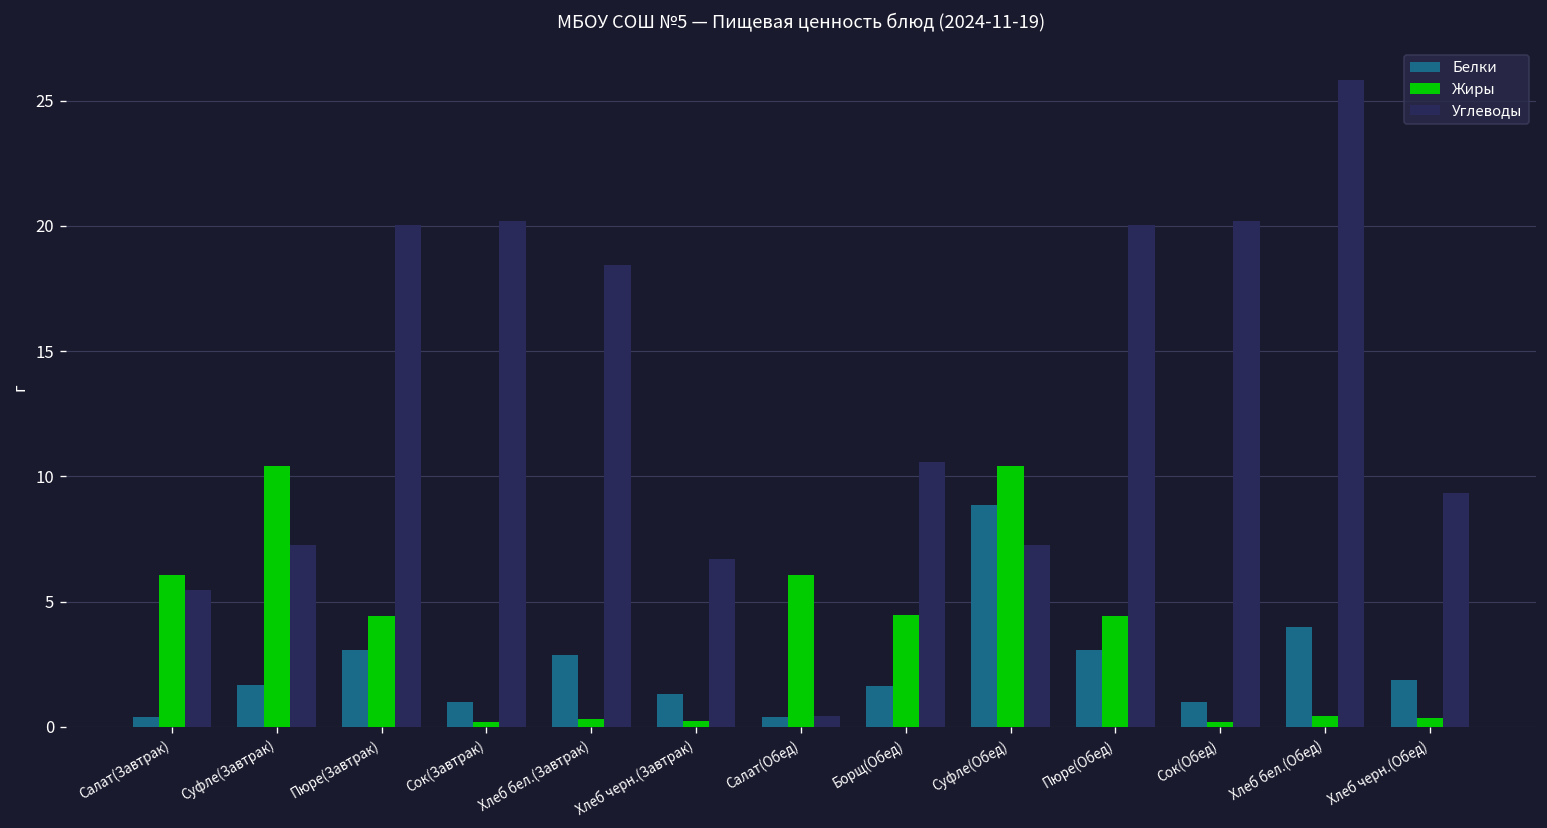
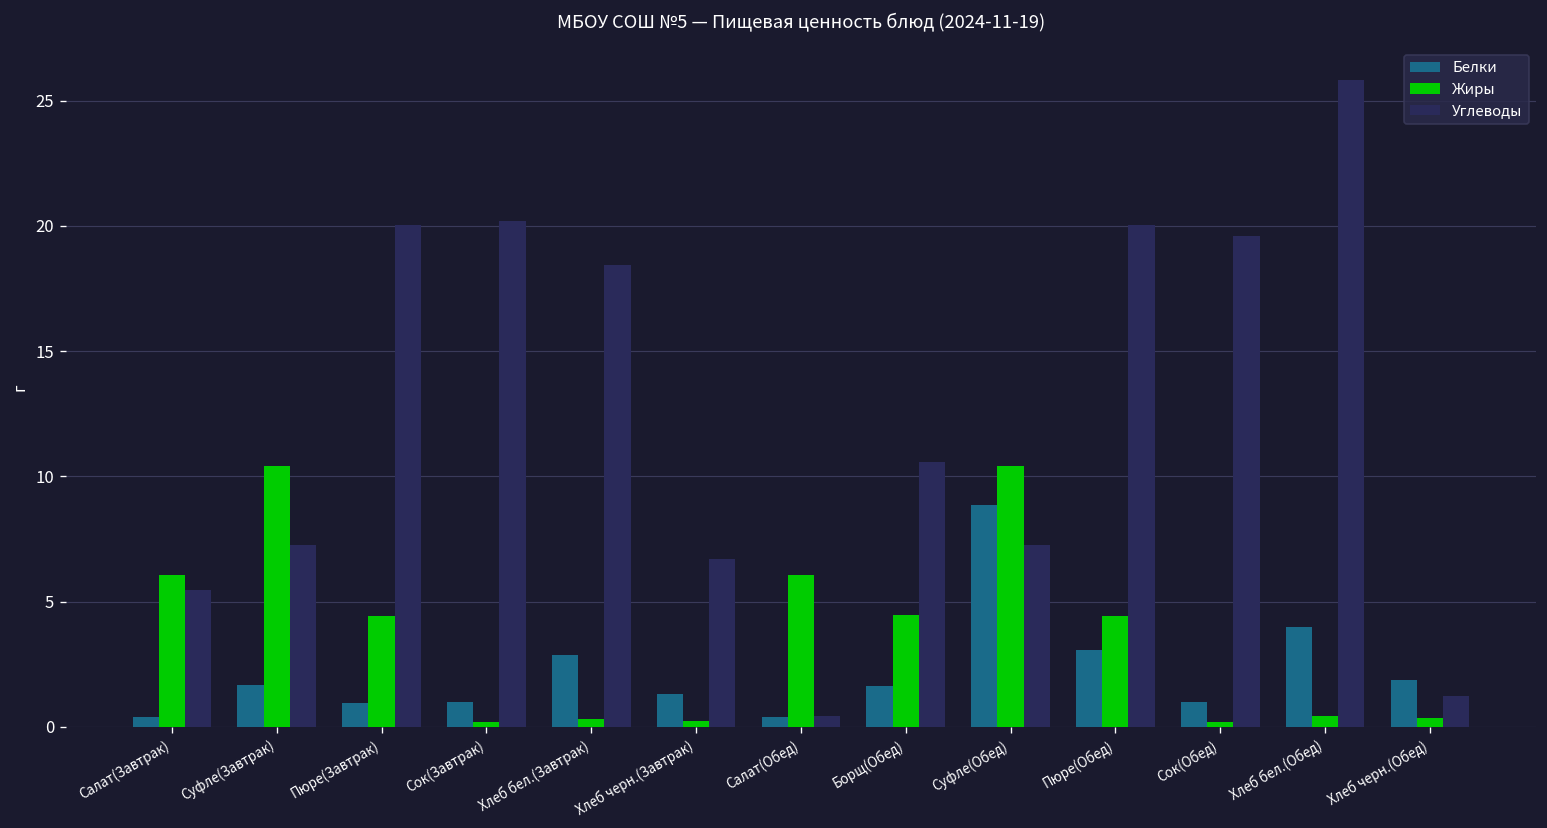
Белки, Пюре(Завтрак): 3.1 -> 0.9
Углеводы, Сок(Обед): 20.2 -> 19.6
Углеводы, Хлеб черн.(Обед): 9.4 -> 1.2
